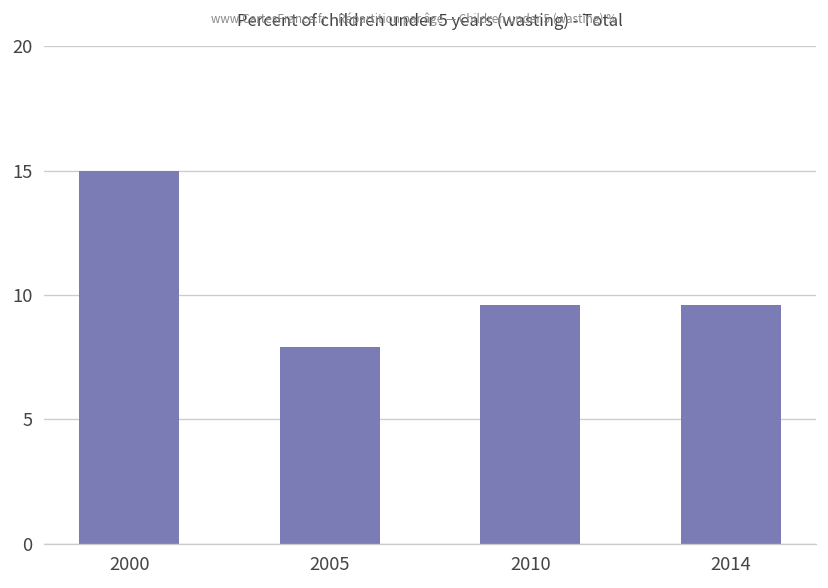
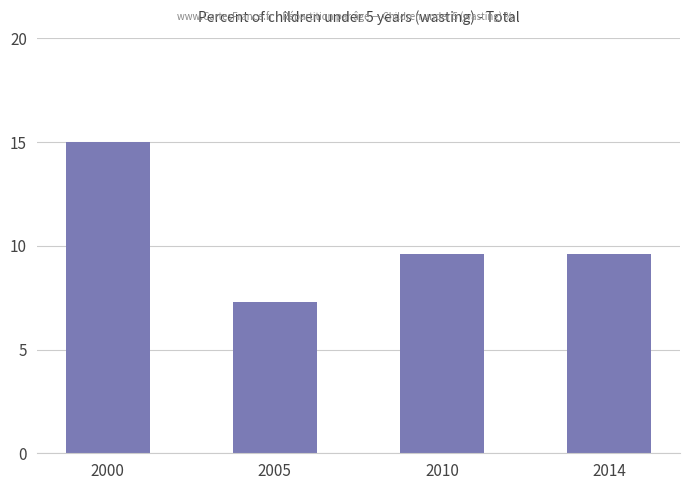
2005: 7.9 -> 7.3
